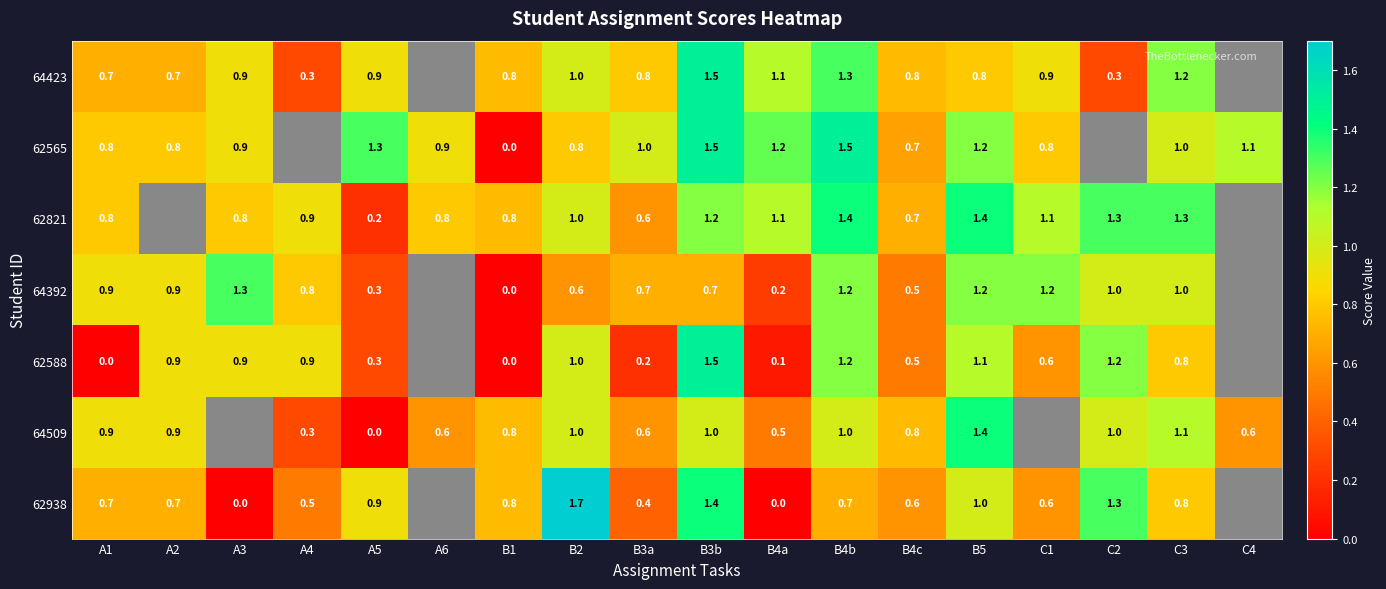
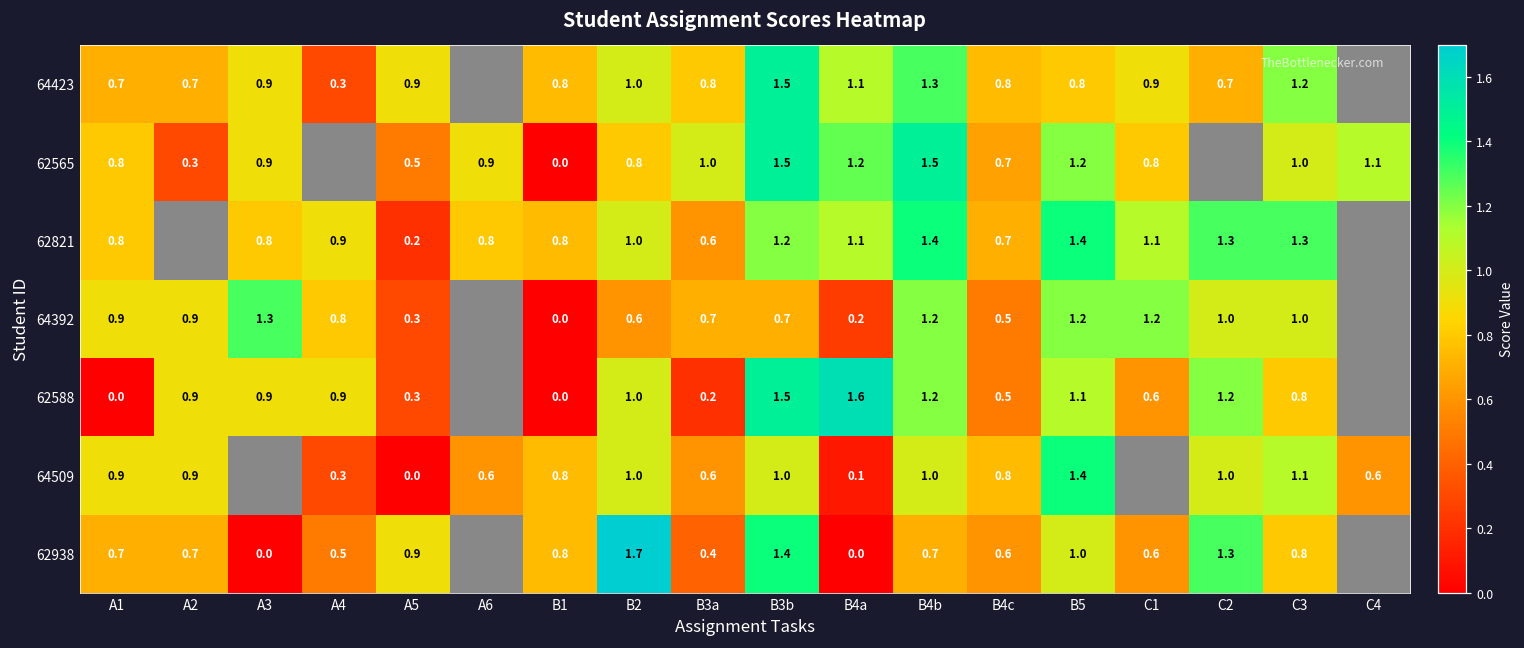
64423, C2: 0.3 -> 0.7
62565, A2: 0.8 -> 0.3
62565, A5: 1.3 -> 0.5
62588, B4a: 0.1 -> 1.6
64509, B4a: 0.5 -> 0.1
